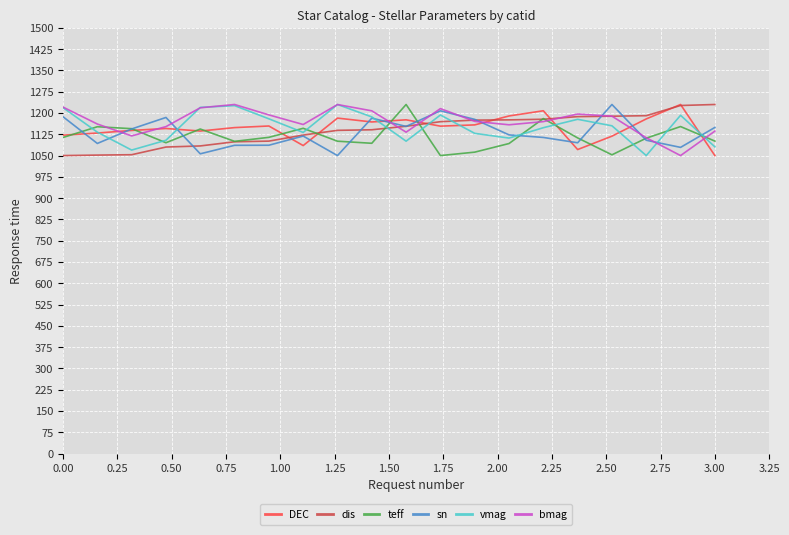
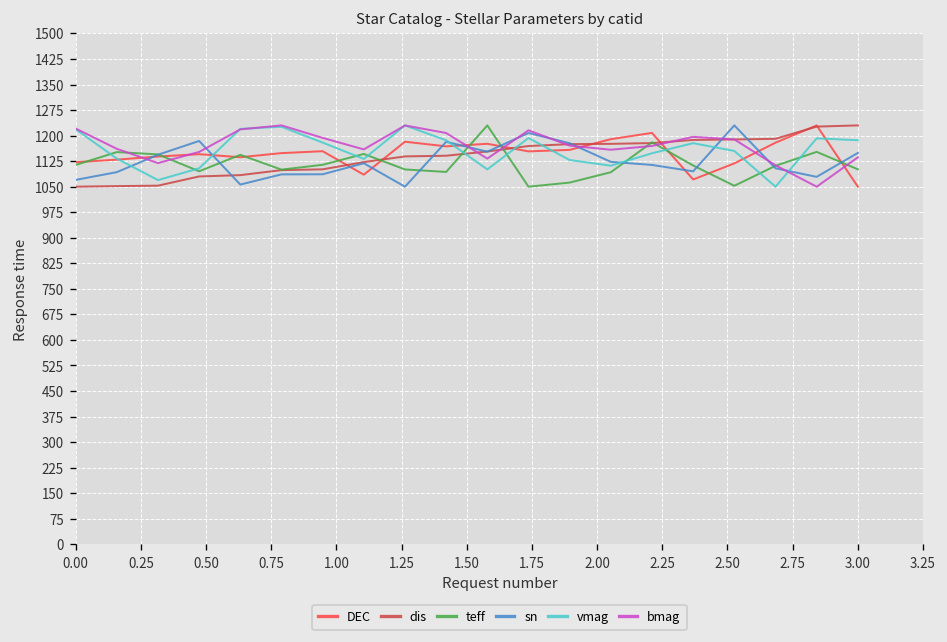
sn, 0.00: 1190 -> 1070
vmag, 3.00: 1080 -> 1190
